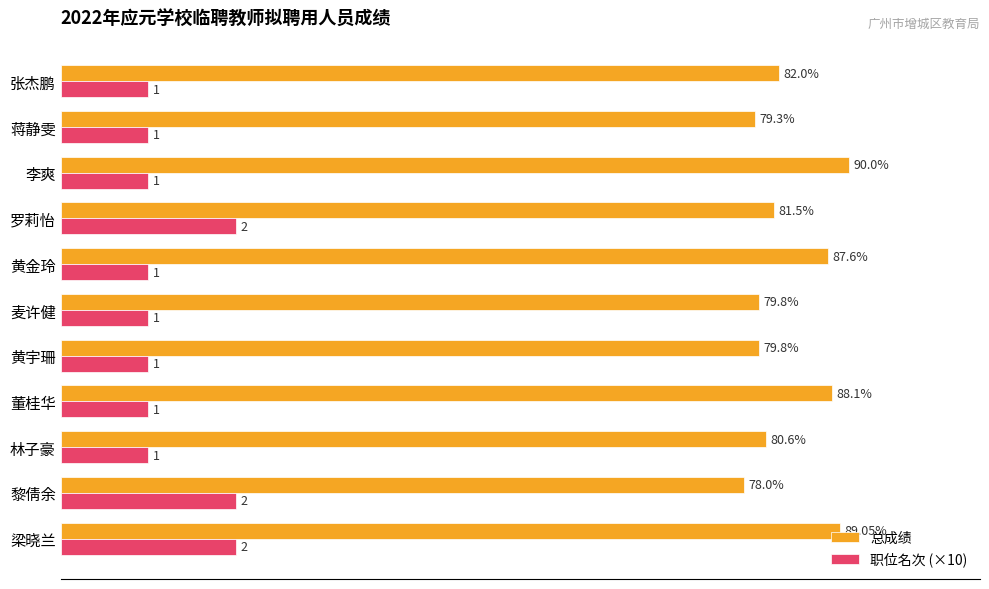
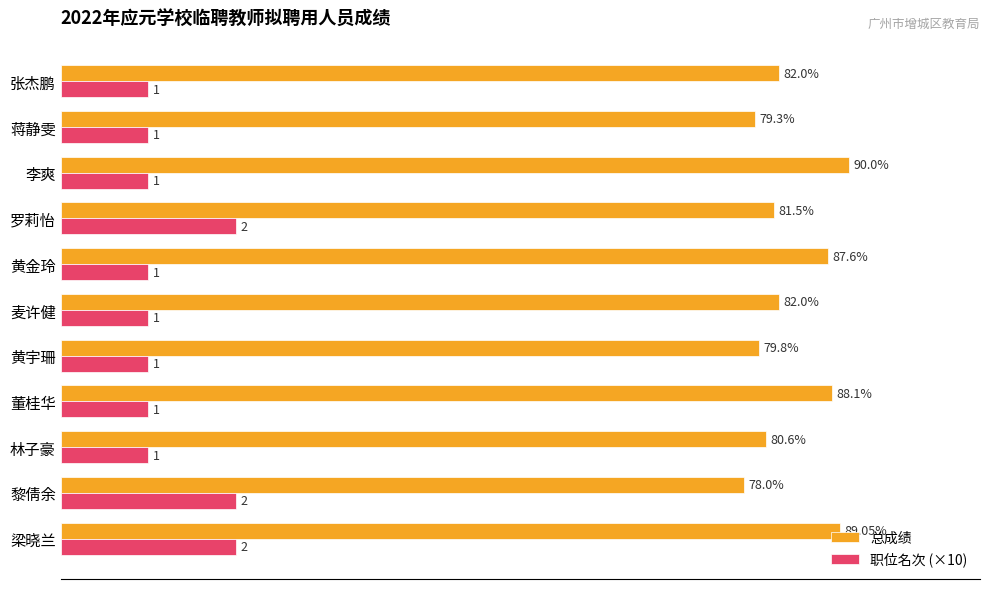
总成绩, 麦许健: 79.8% -> 82.0%
